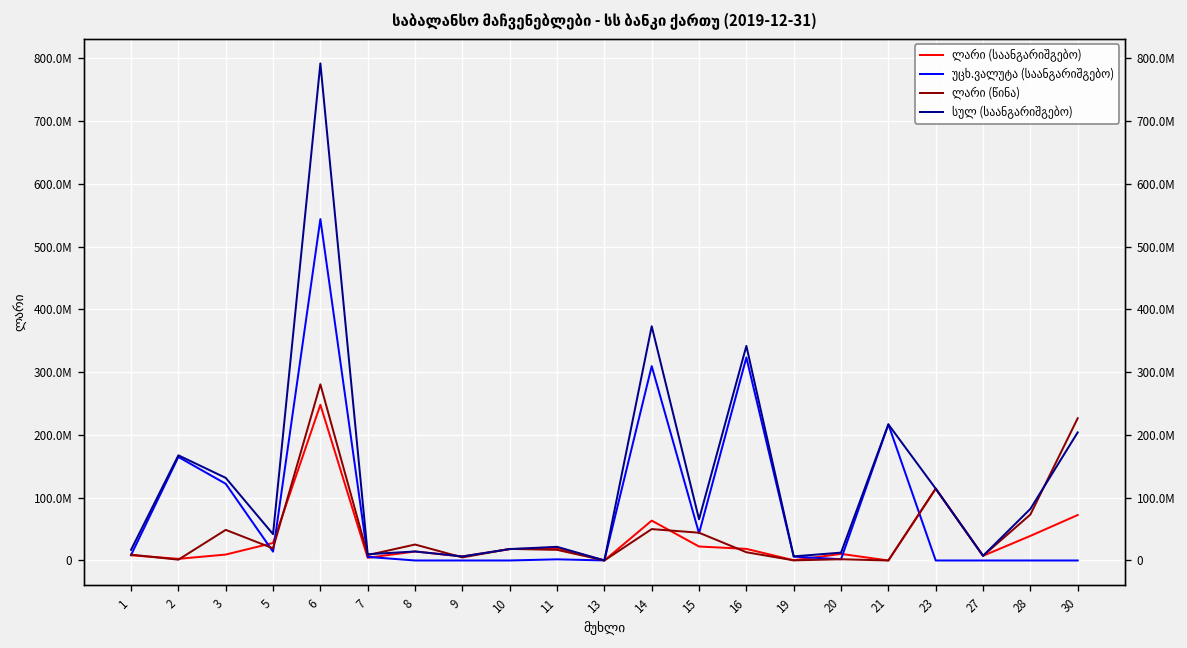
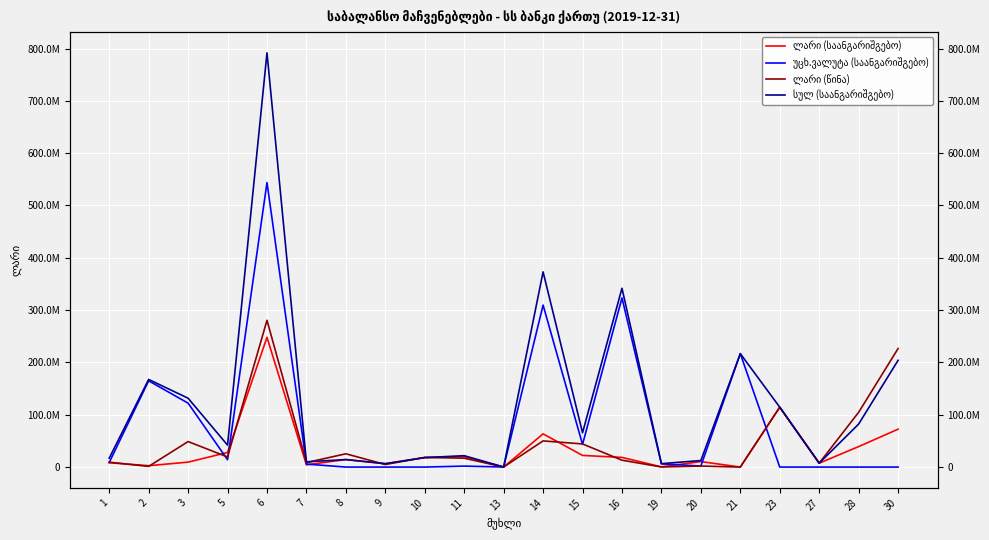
ლარი (წინა), 28: 70000000 -> 100000000
